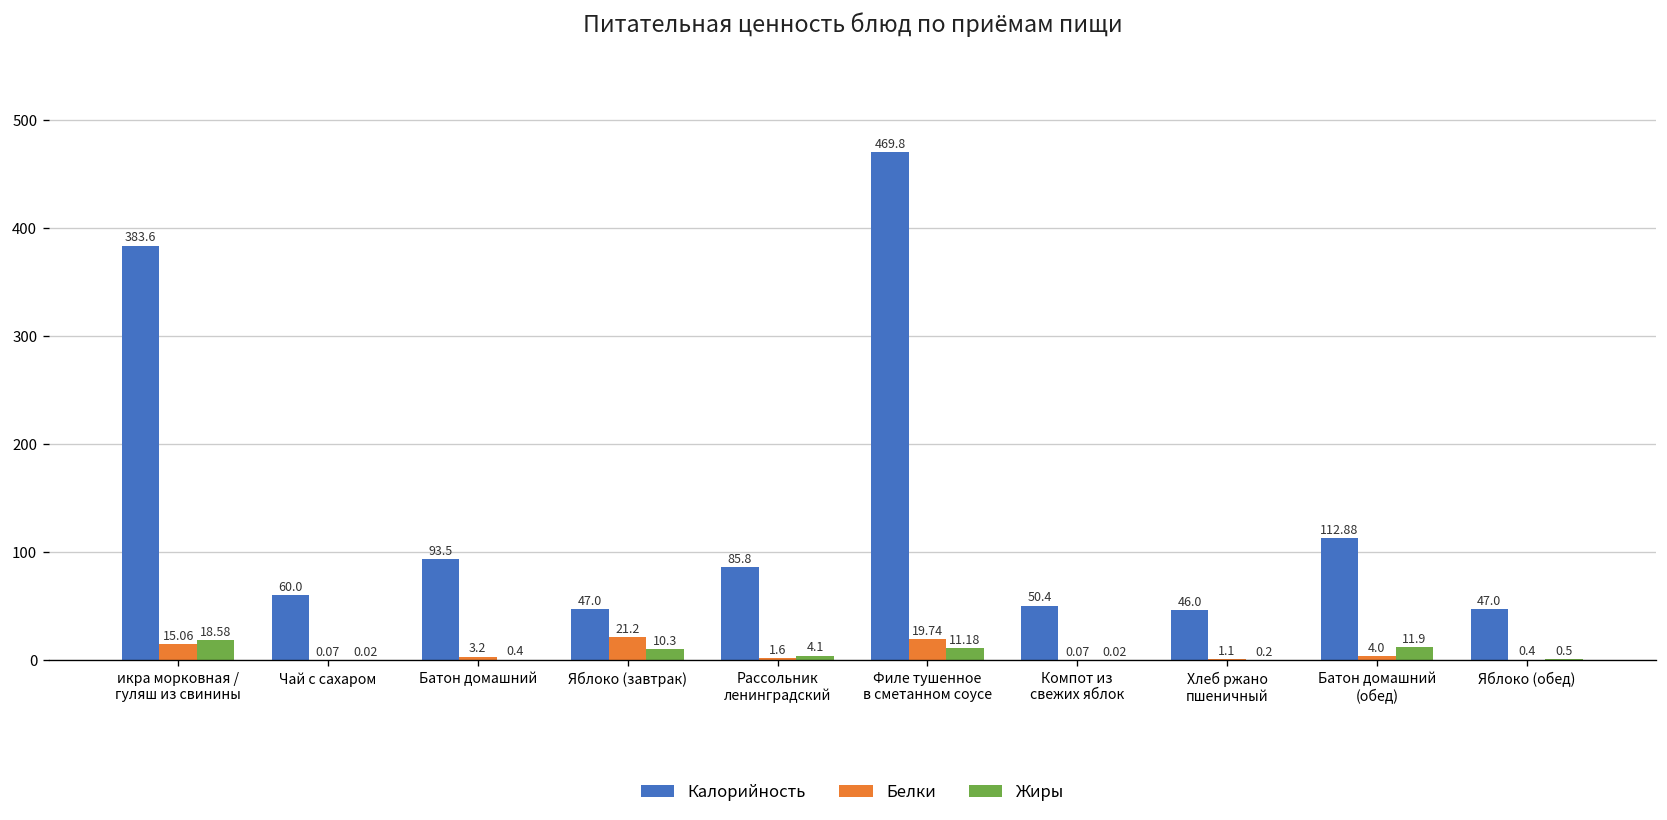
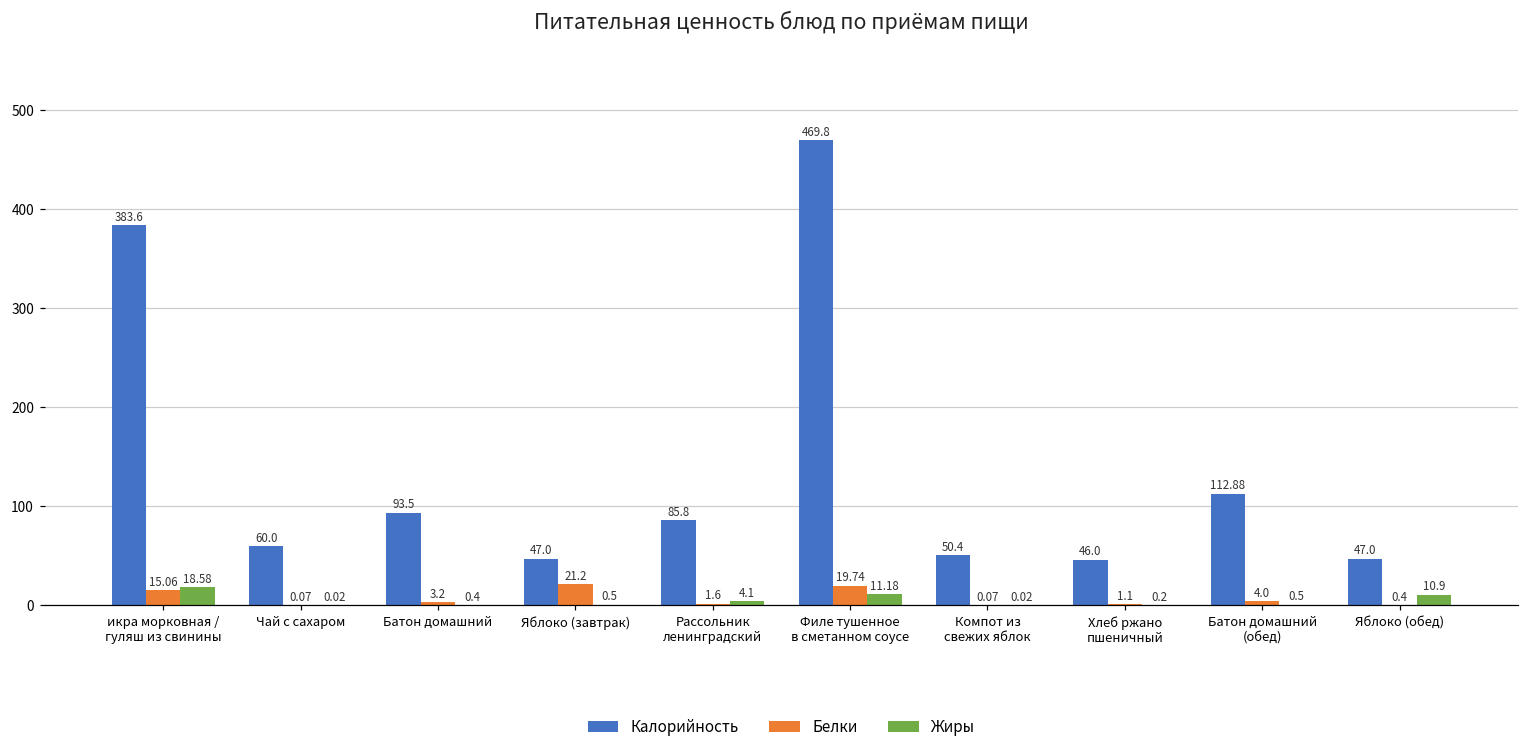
Жиры, Яблоко (завтрак): 10.3 -> 0.5
Жиры, Батон домашний (обед): 11.9 -> 0.5
Жиры, Яблоко (обед): 0.5 -> 10.9
